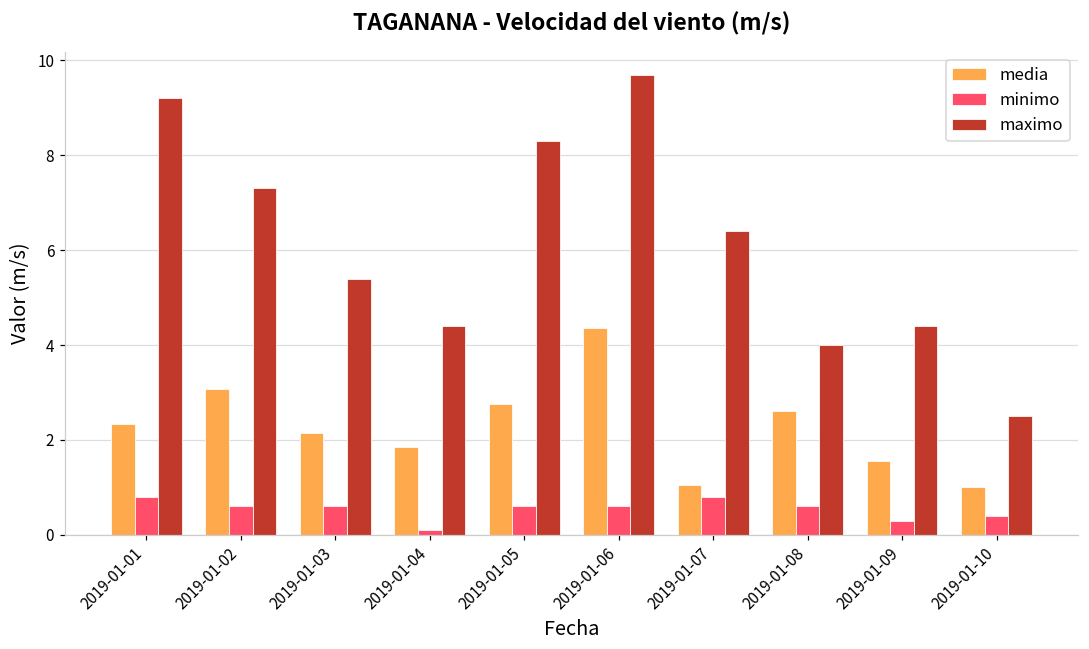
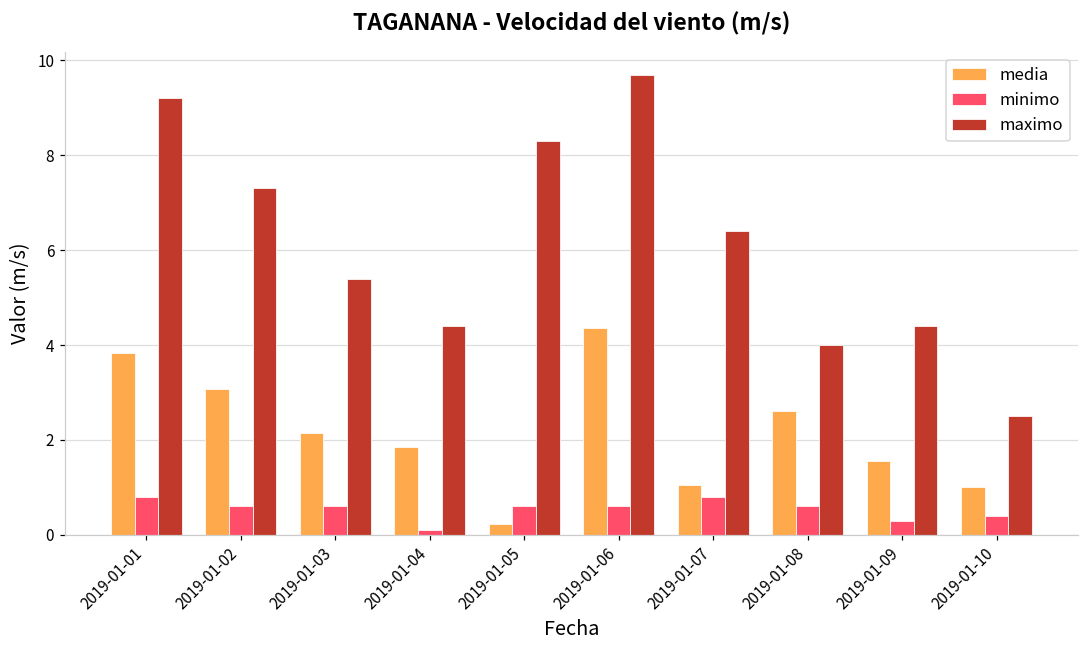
media, 2019-01-01: 2.3 -> 3.8
media, 2019-01-05: 2.8 -> 0.2
